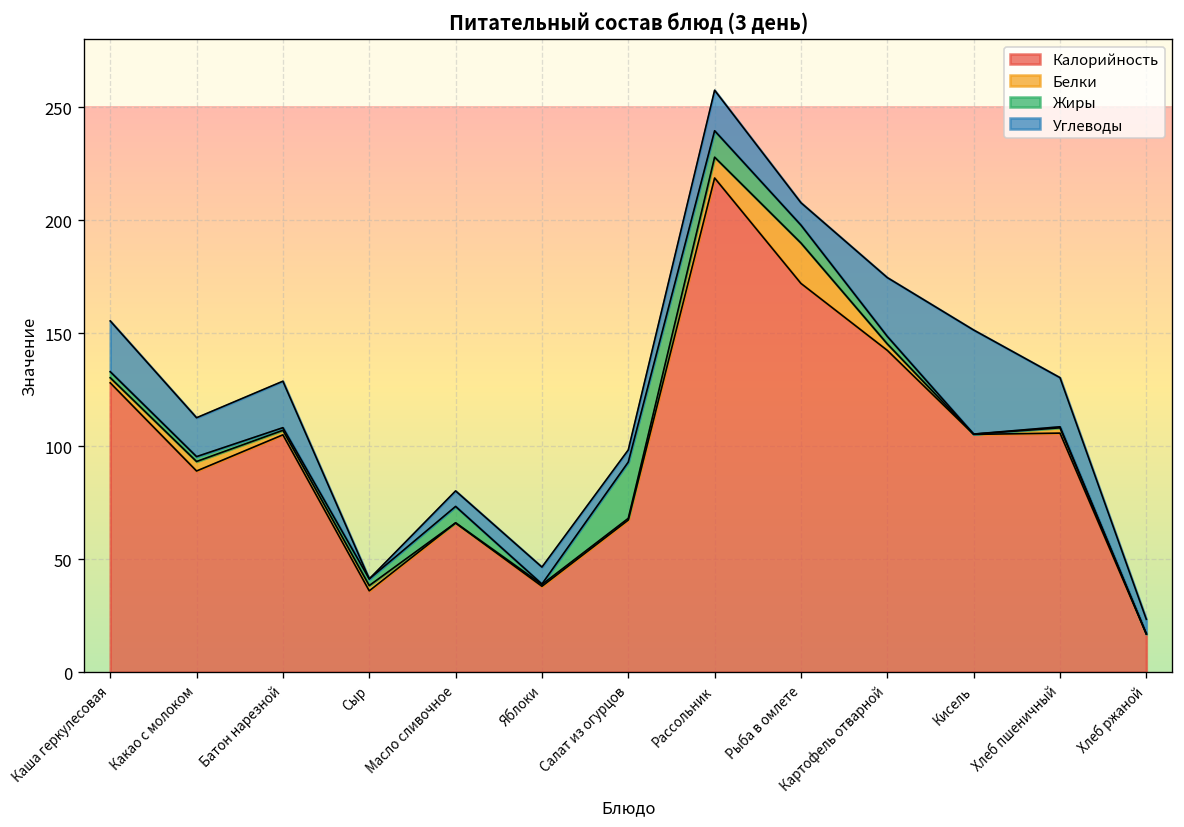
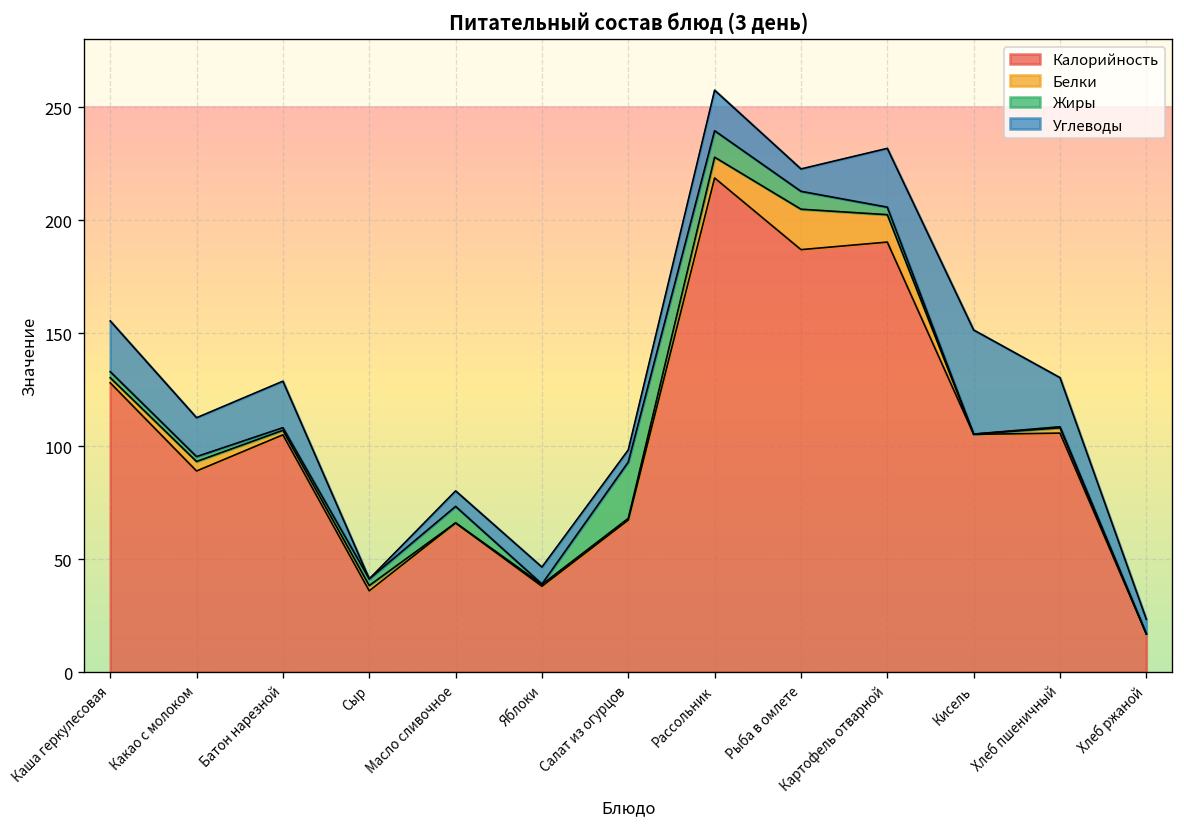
Калорийность, Рыба в омлете: 172 -> 187
Калорийность, Картофель отварной: 142 -> 190
Белки, Картофель отварной: 3 -> 12
